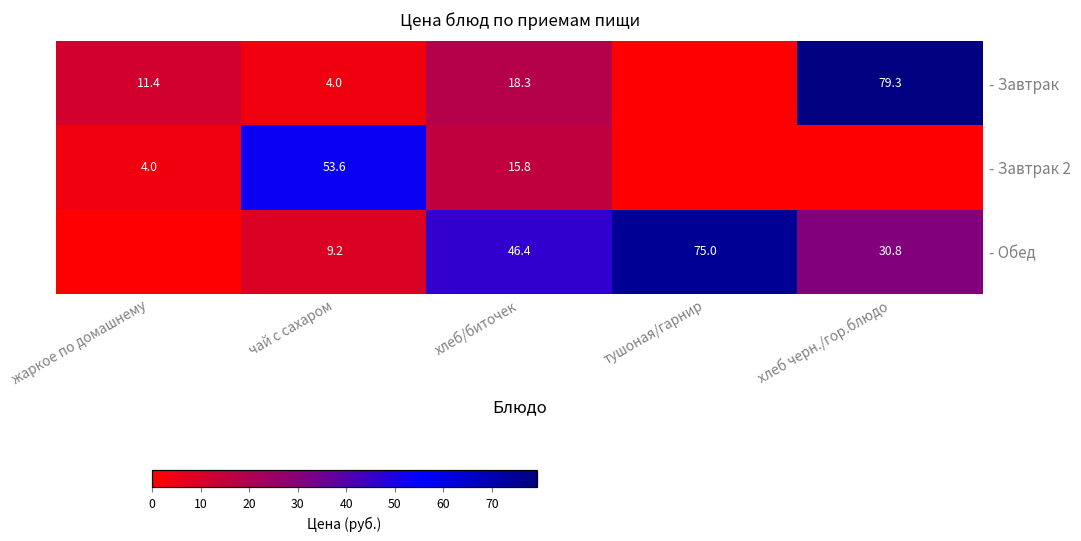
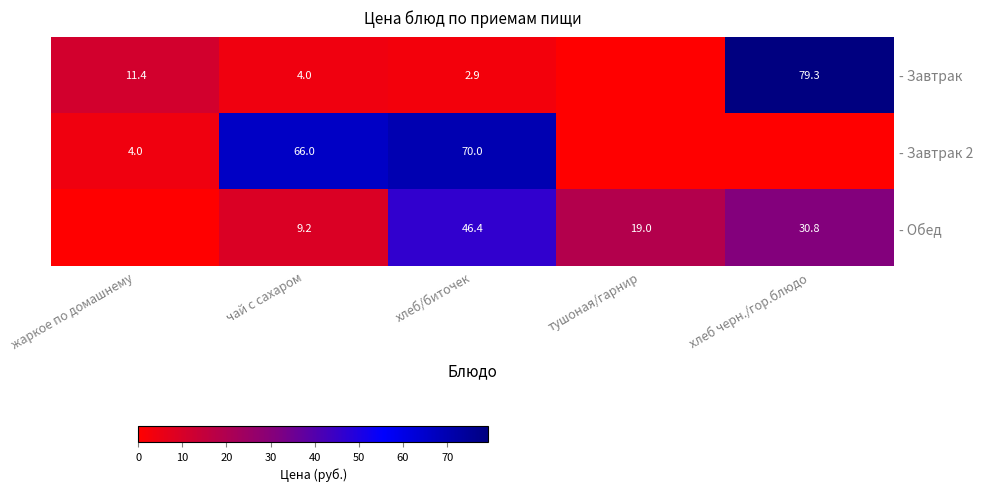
- Завтрак, хлеб/биточек: 18.3 -> 2.9
- Завтрак 2, чай с сахаром: 53.6 -> 66.0
- Завтрак 2, хлеб/биточек: 15.8 -> 70.0
- Обед, тушоная/гарнир: 75.0 -> 19.0
